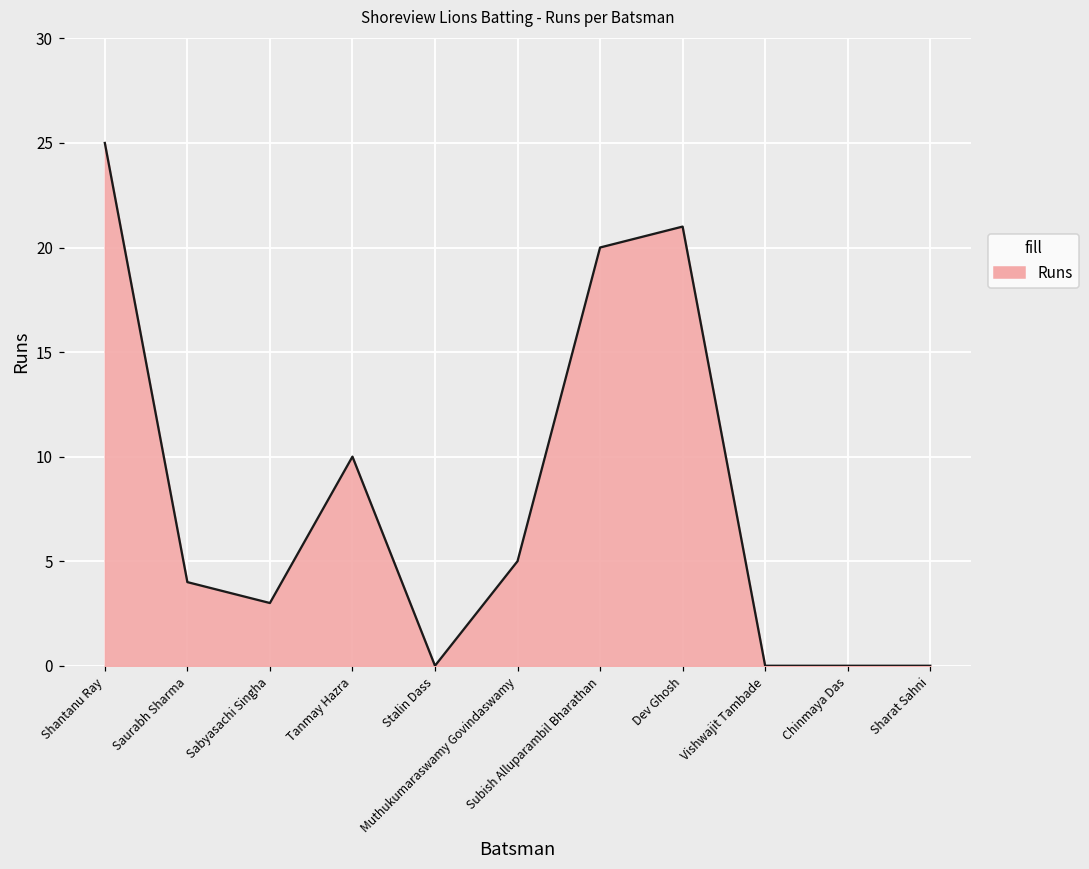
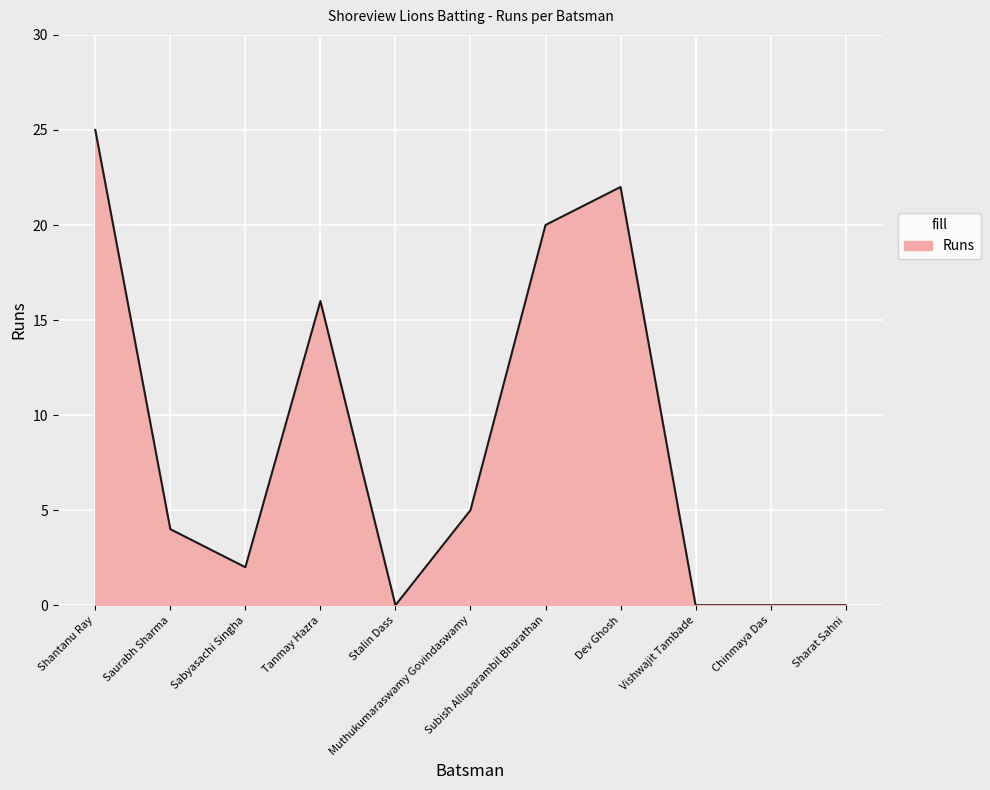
Sabyasachi Singha: 3 -> 2
Tanmay Hazra: 10 -> 16
Dev Ghosh: 21 -> 22
